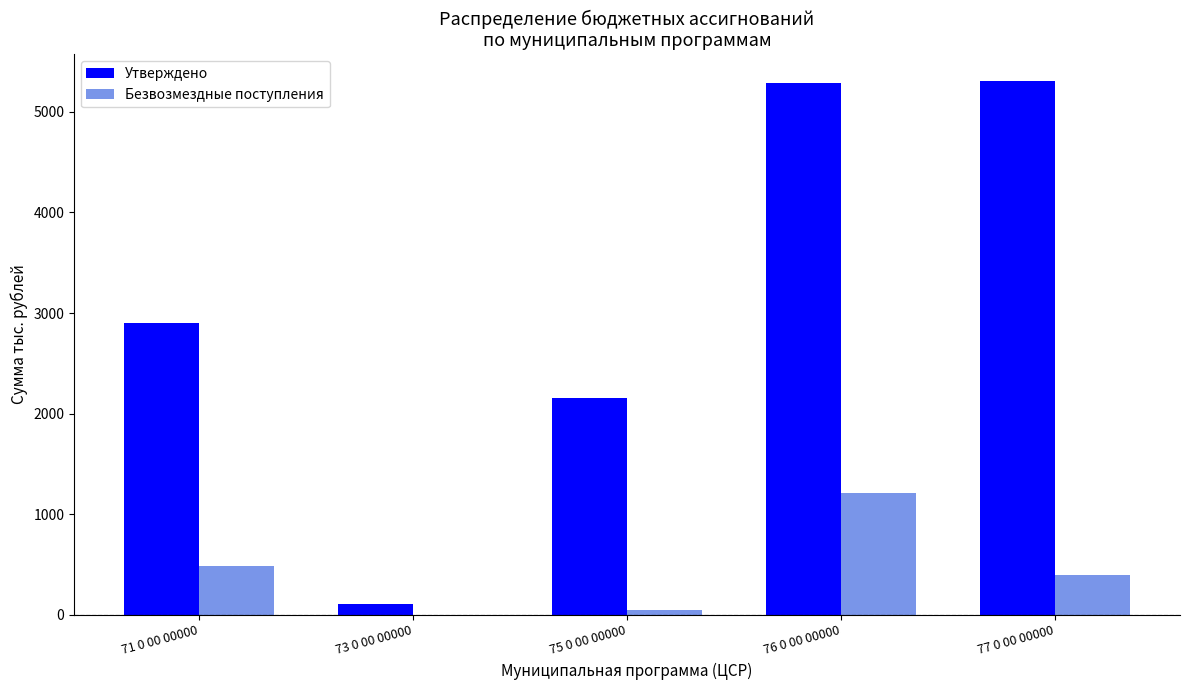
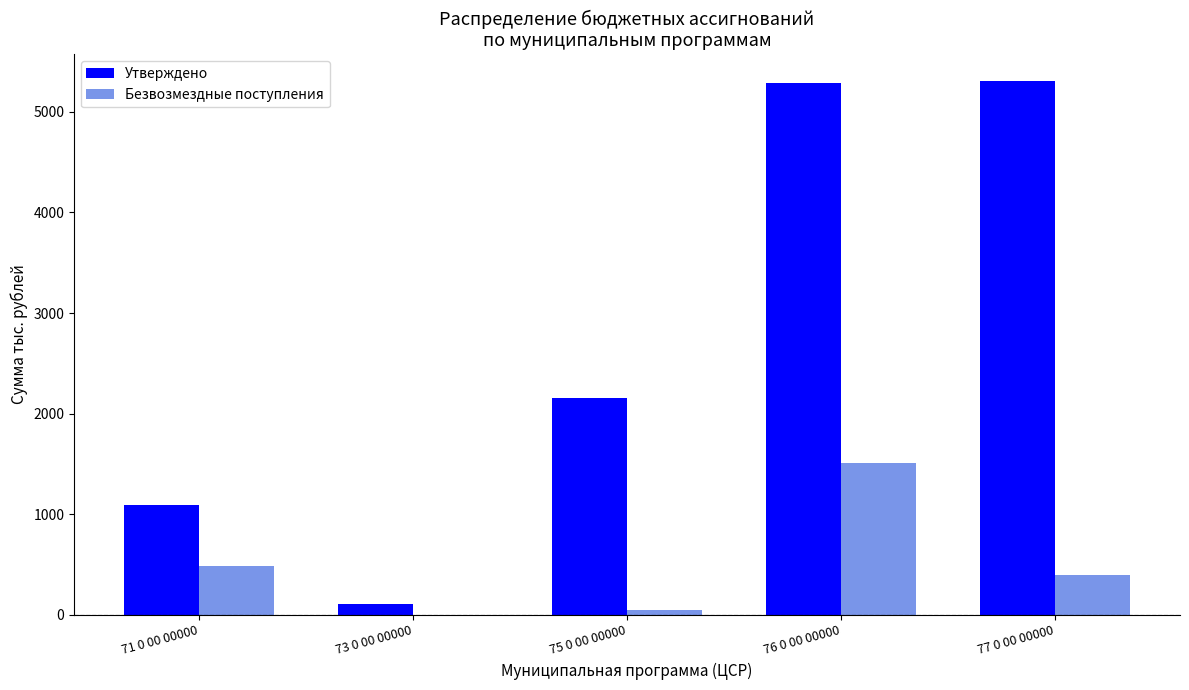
Утверждено, 71 0 00 00000: 2900 -> 1090
Безвозмездные поступления, 76 0 00 00000: 1210 -> 1510
